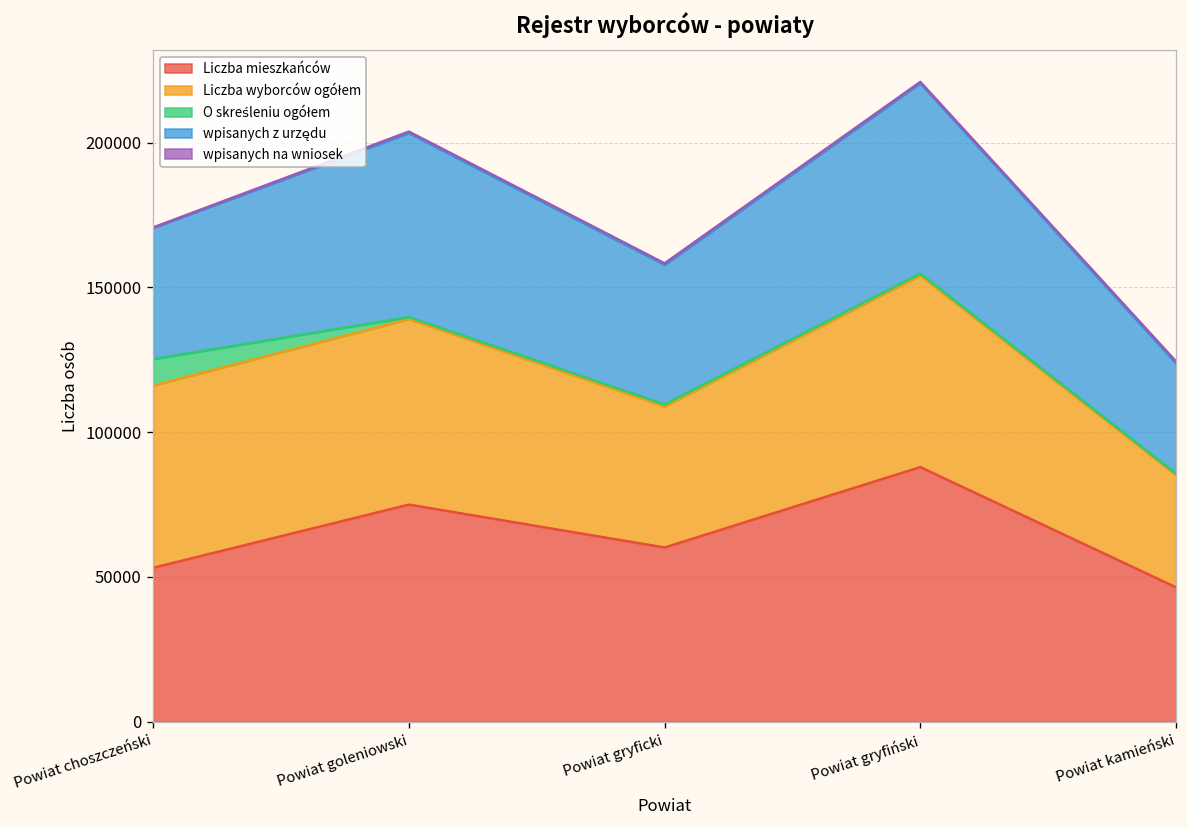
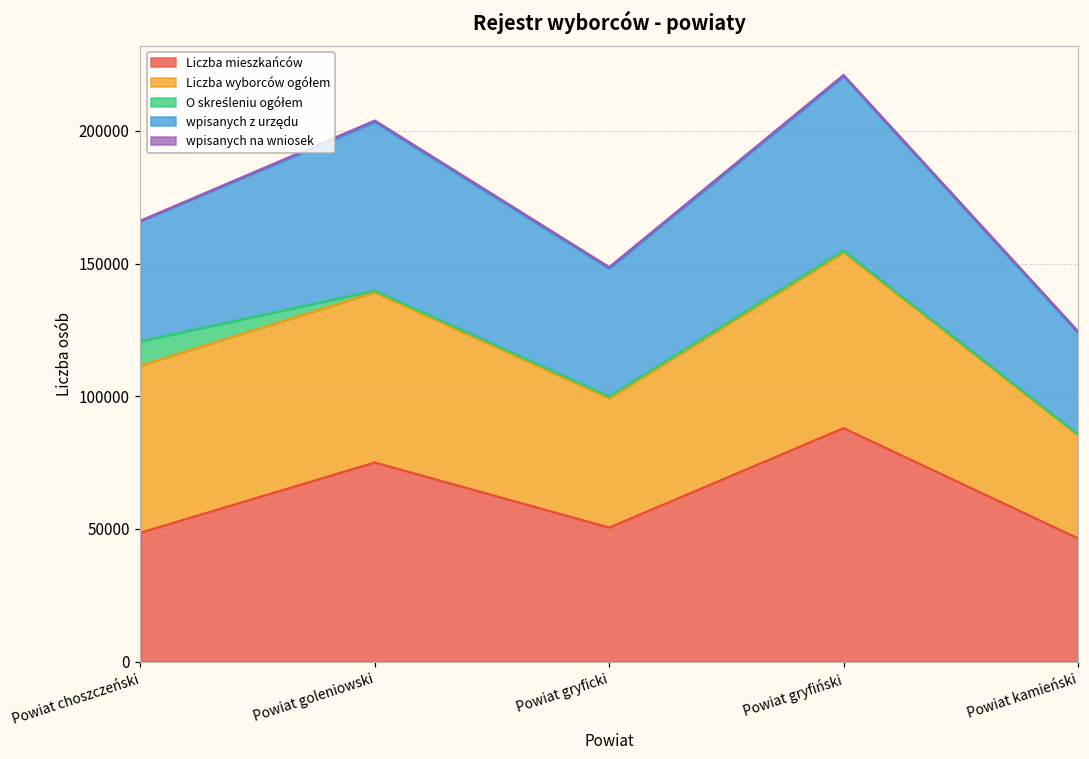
Liczba mieszkańców, Powiat choszczeński: 53000 -> 49000
Liczba mieszkańców, Powiat gryficki: 60000 -> 50000
